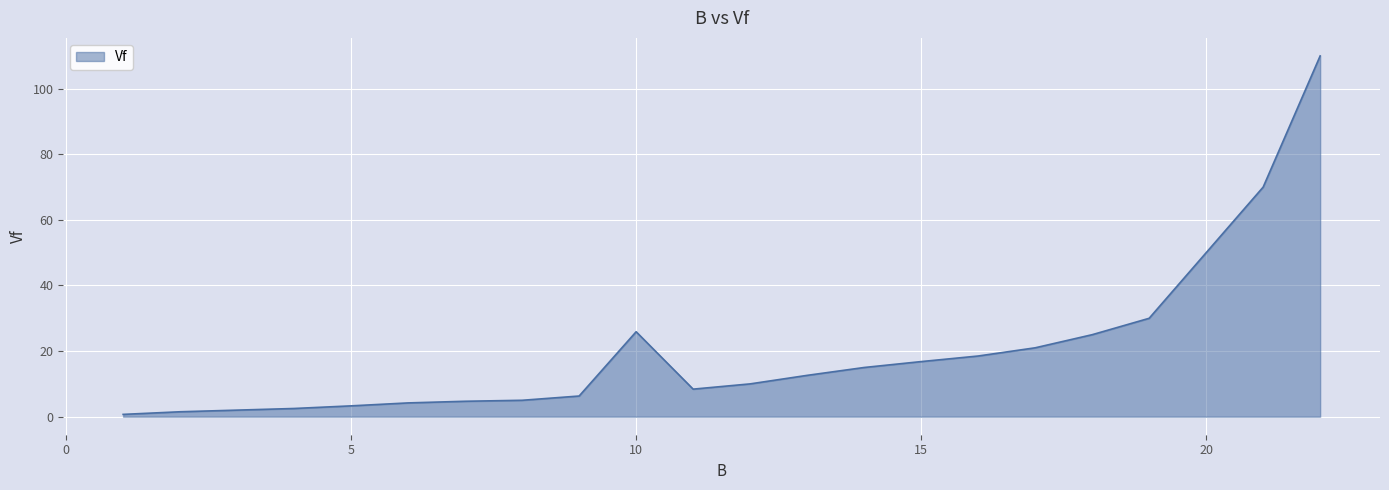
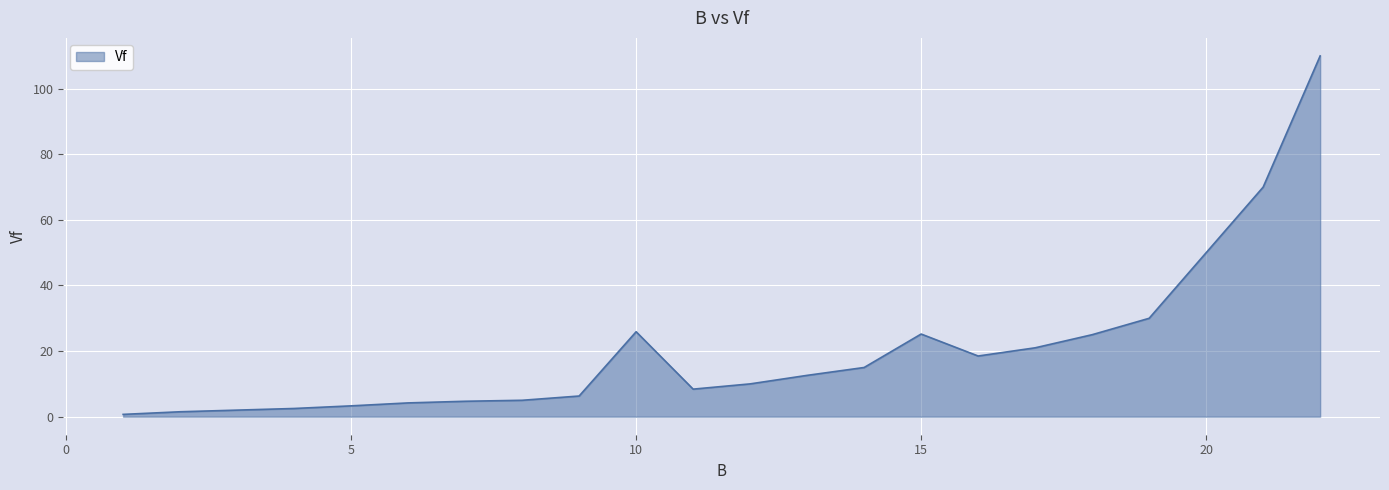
15: 17 -> 25
